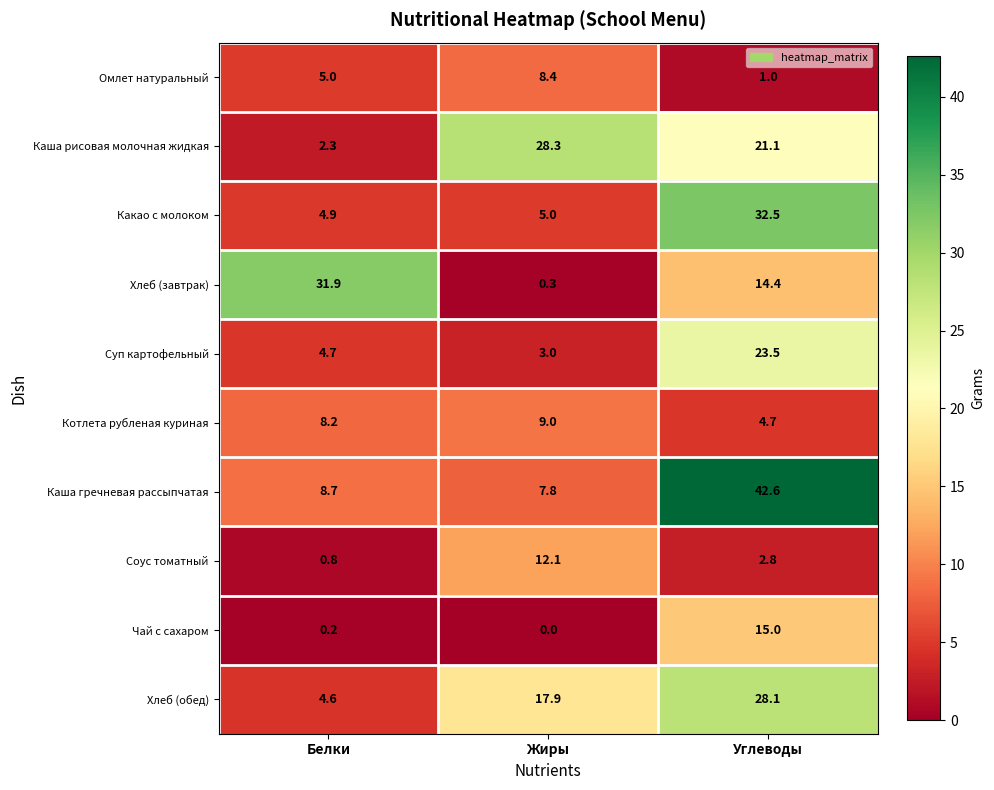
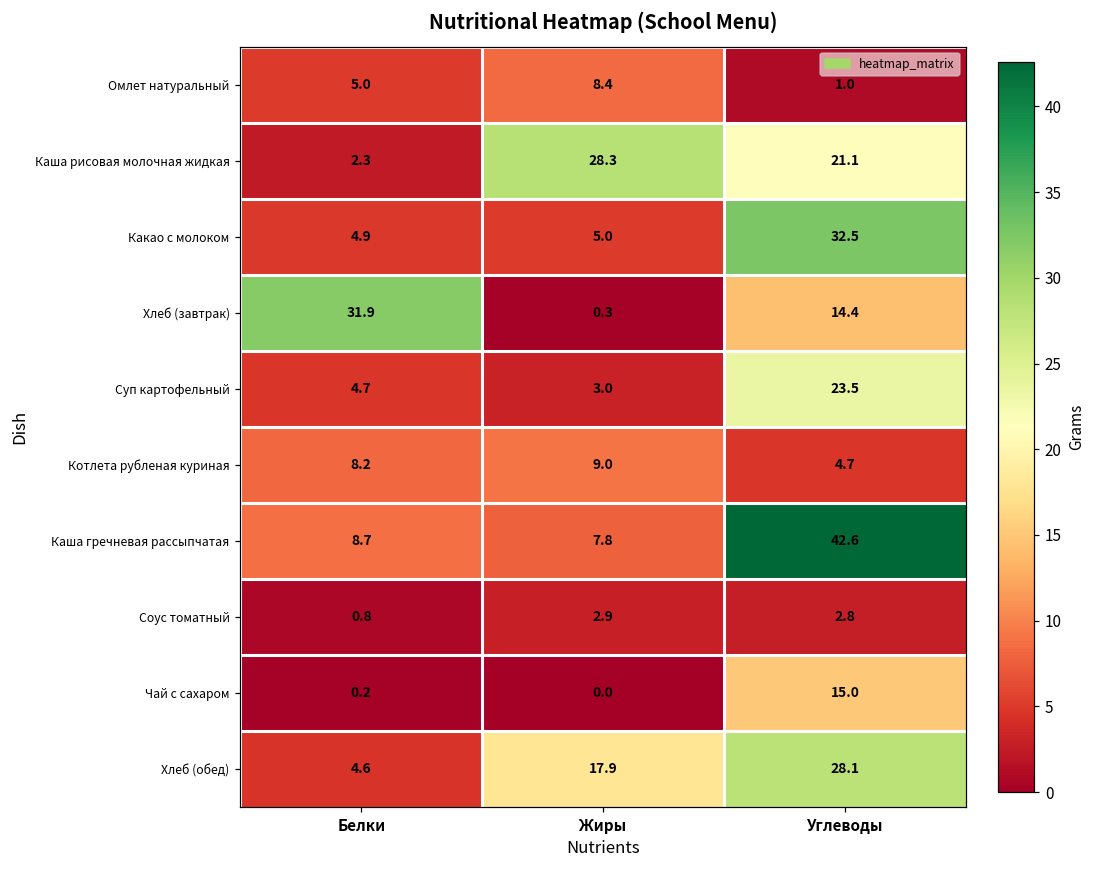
Соус томатный, Жиры: 12.1 -> 2.9
